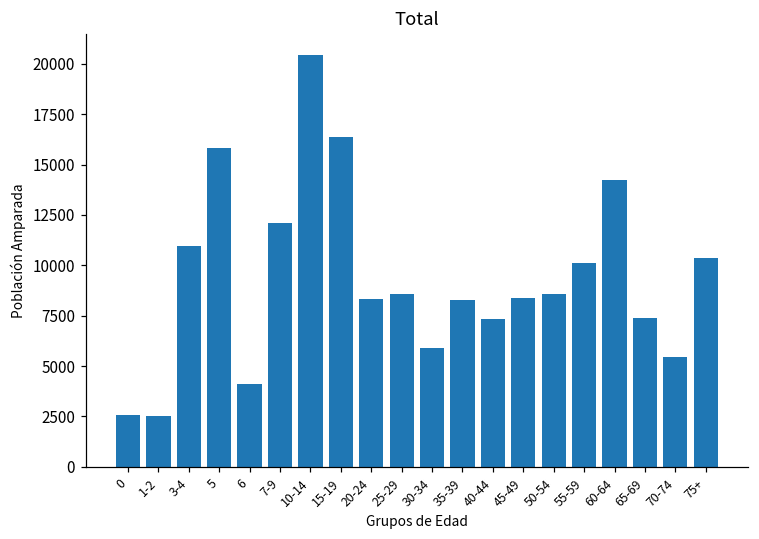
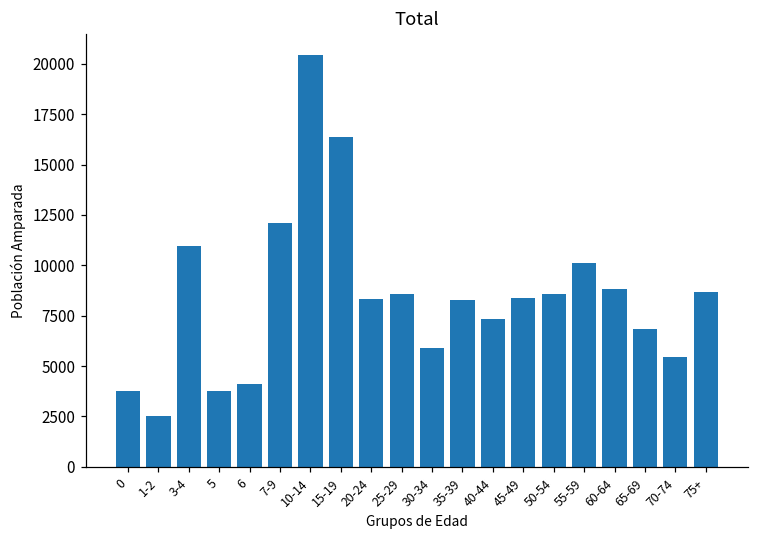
0: 2600 -> 3800
5: 15800 -> 3700
60-64: 14200 -> 8800
65-69: 7400 -> 6800
75+: 10400 -> 8700
